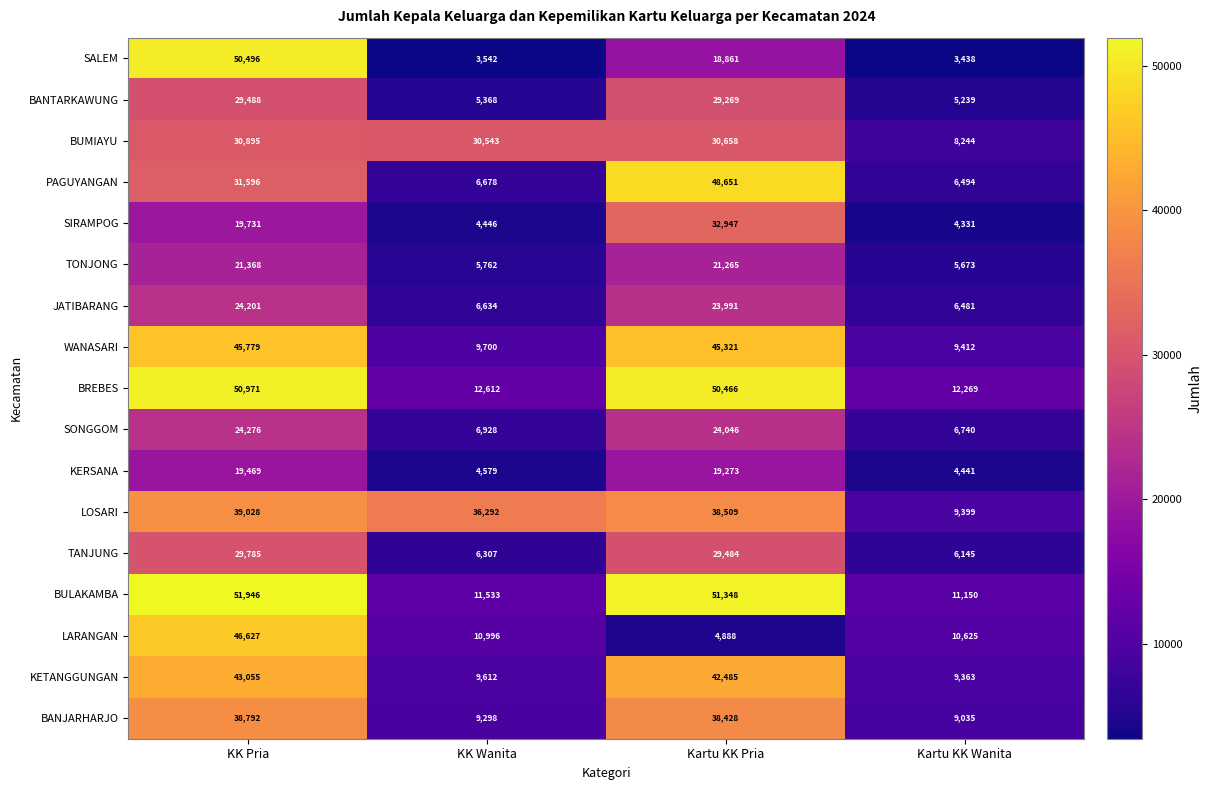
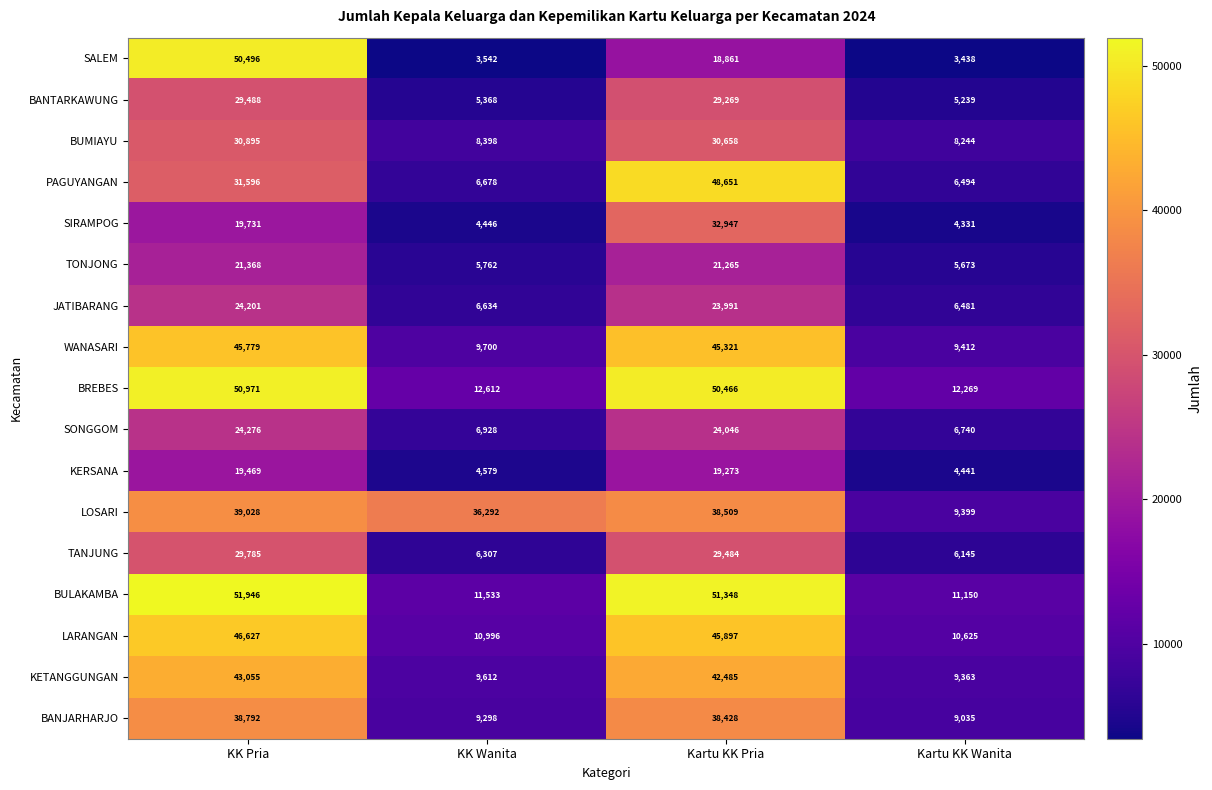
BUMIAYU, KK Wanita: 30,543 -> 8,398
LARANGAN, Kartu KK Pria: 4,888 -> 45,897
